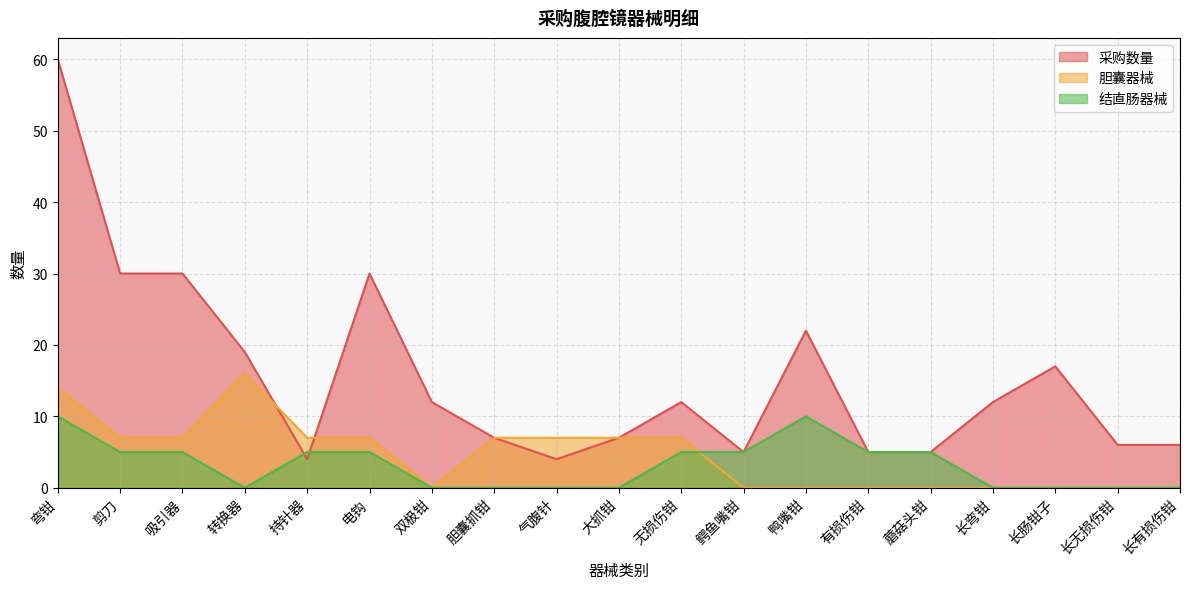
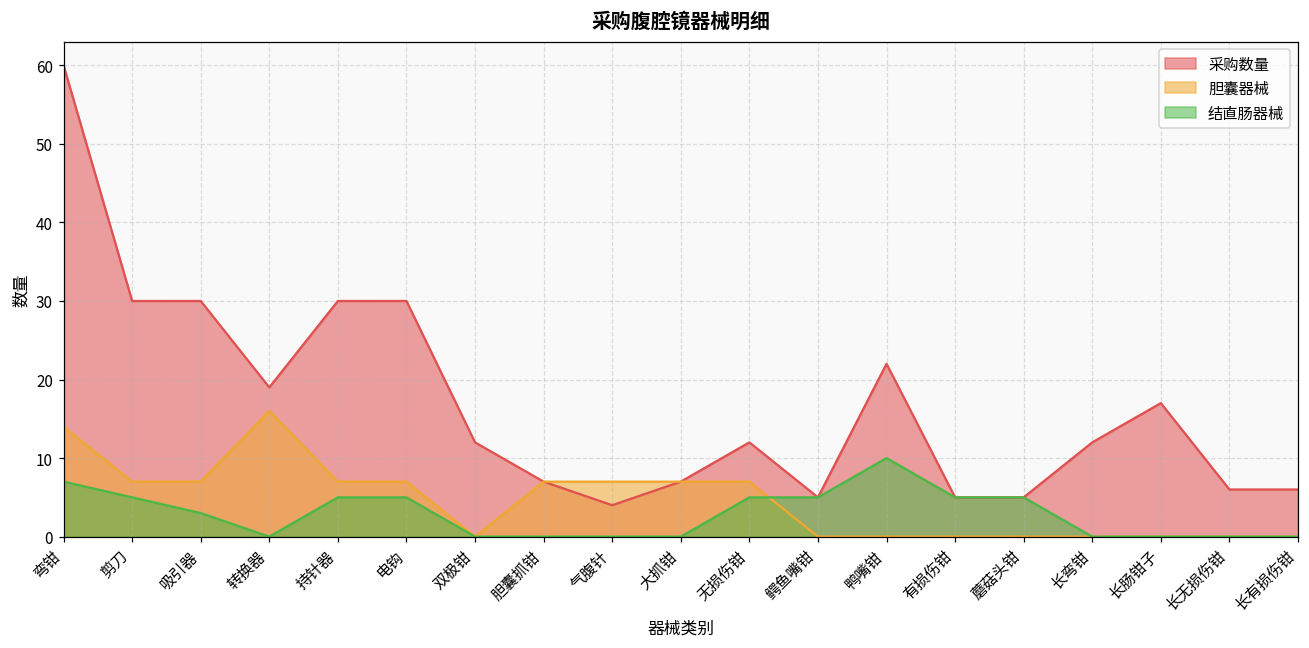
结直肠器械, 弯钳: 10 -> 7
结直肠器械, 吸引器: 5 -> 3
采购数量, 持针器: 4 -> 30
